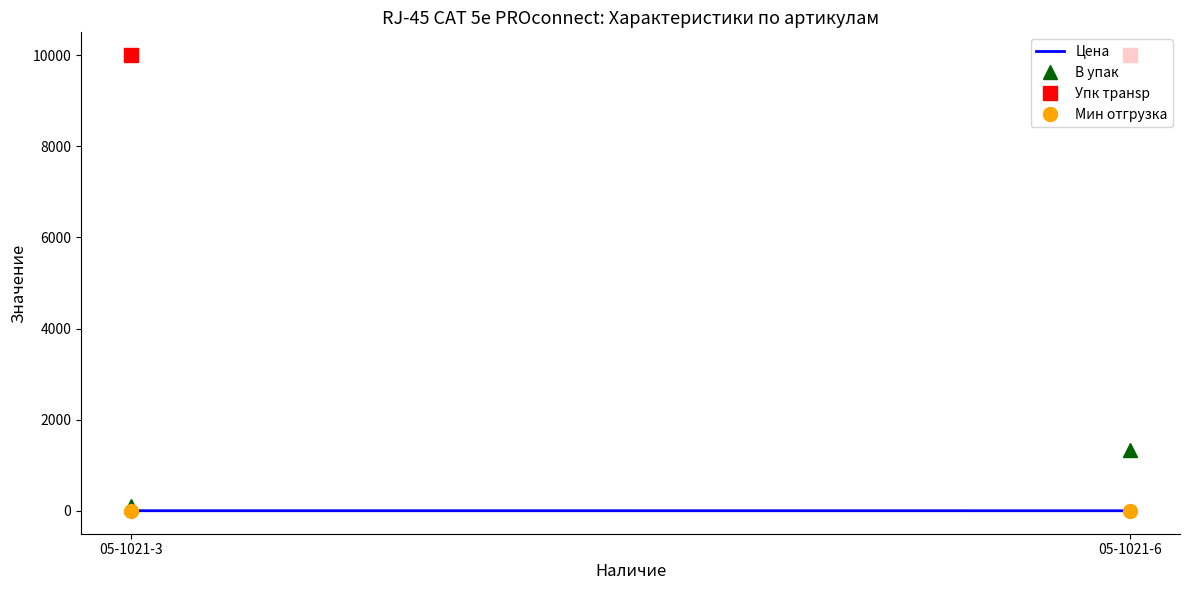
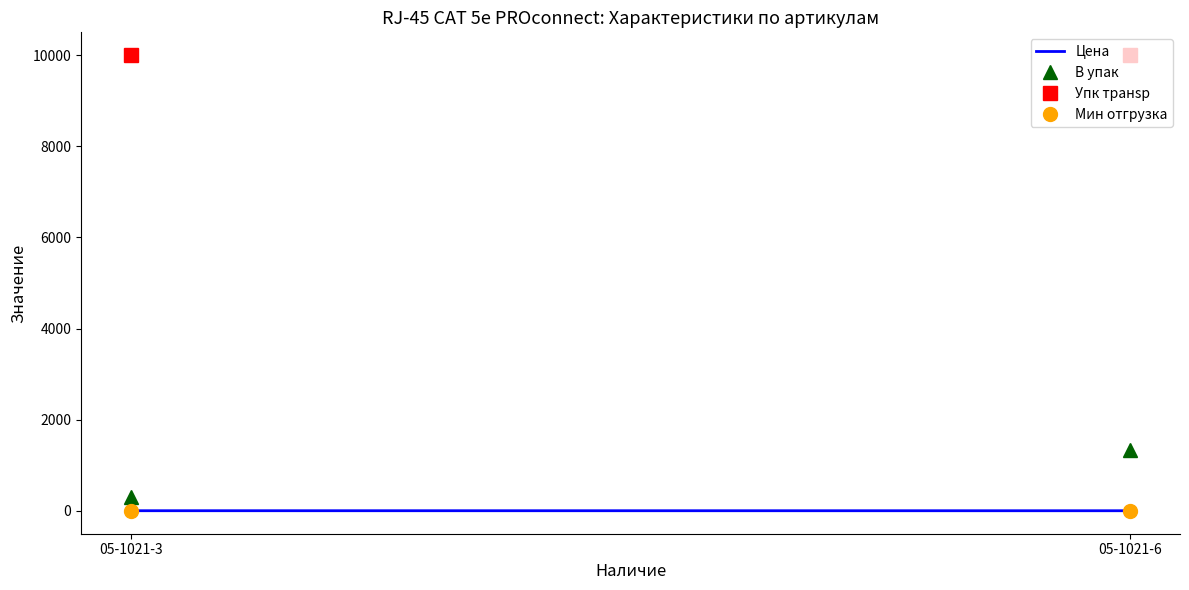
В упак, 05-1021-3: 100 -> 300
